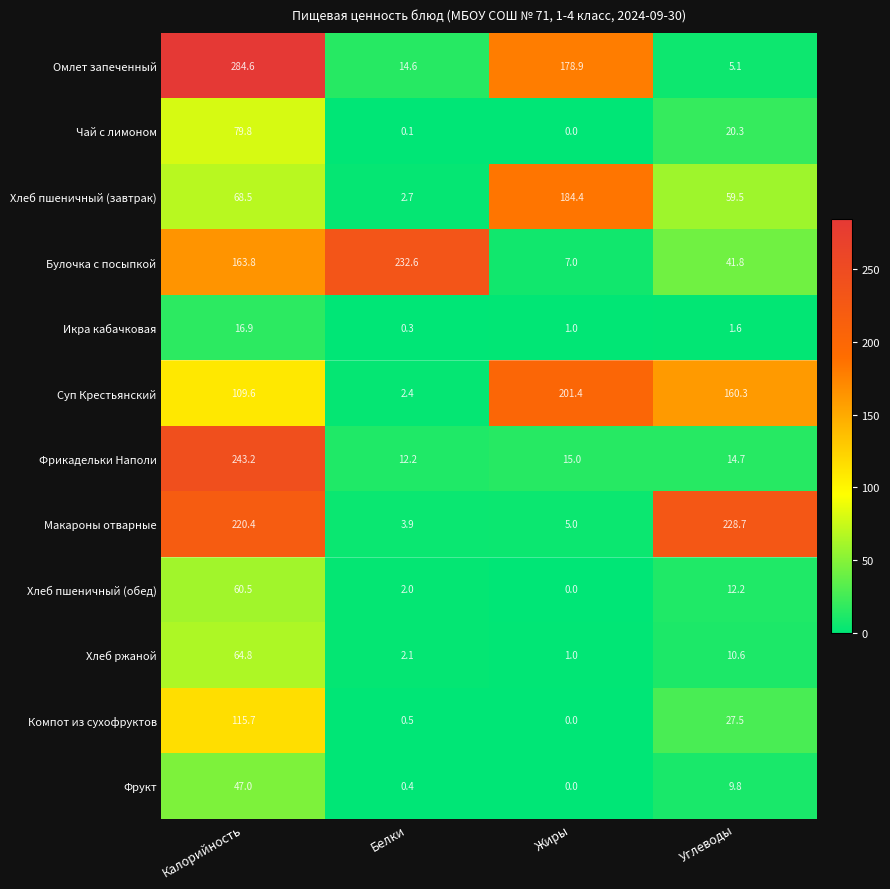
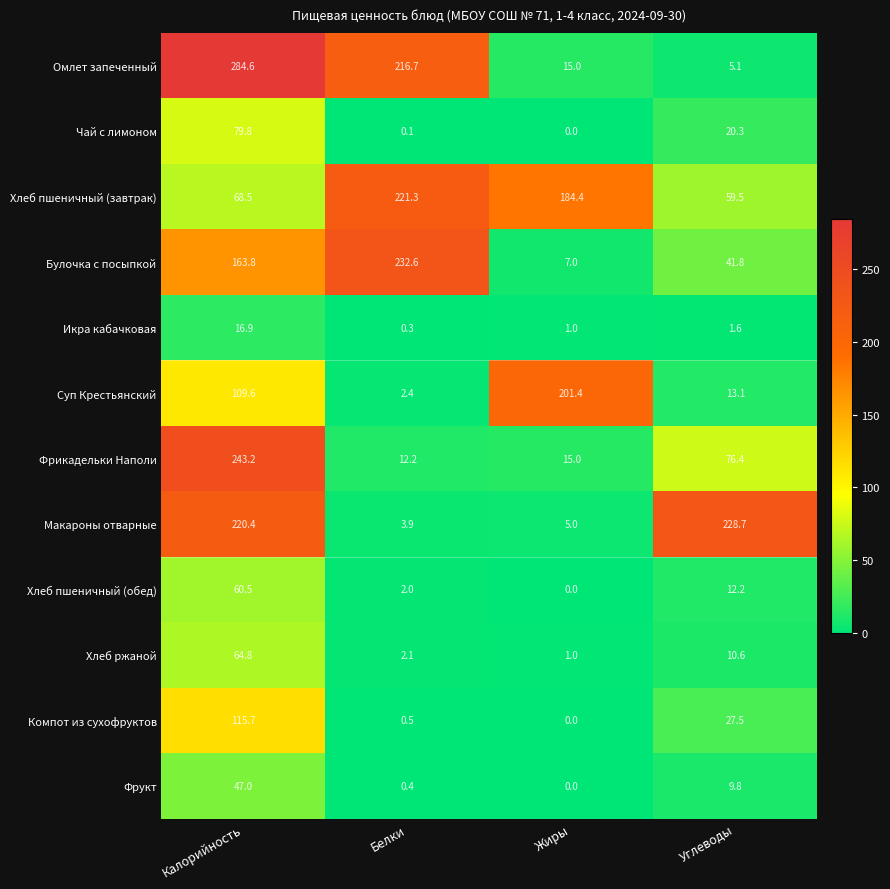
Омлет запеченный, Белки: 14.6 -> 216.7
Омлет запеченный, Жиры: 178.9 -> 15.0
Хлеб пшеничный (завтрак), Белки: 2.7 -> 221.3
Суп Крестьянский, Углеводы: 160.3 -> 13.1
Фрикадельки Наполи, Углеводы: 14.7 -> 76.4
